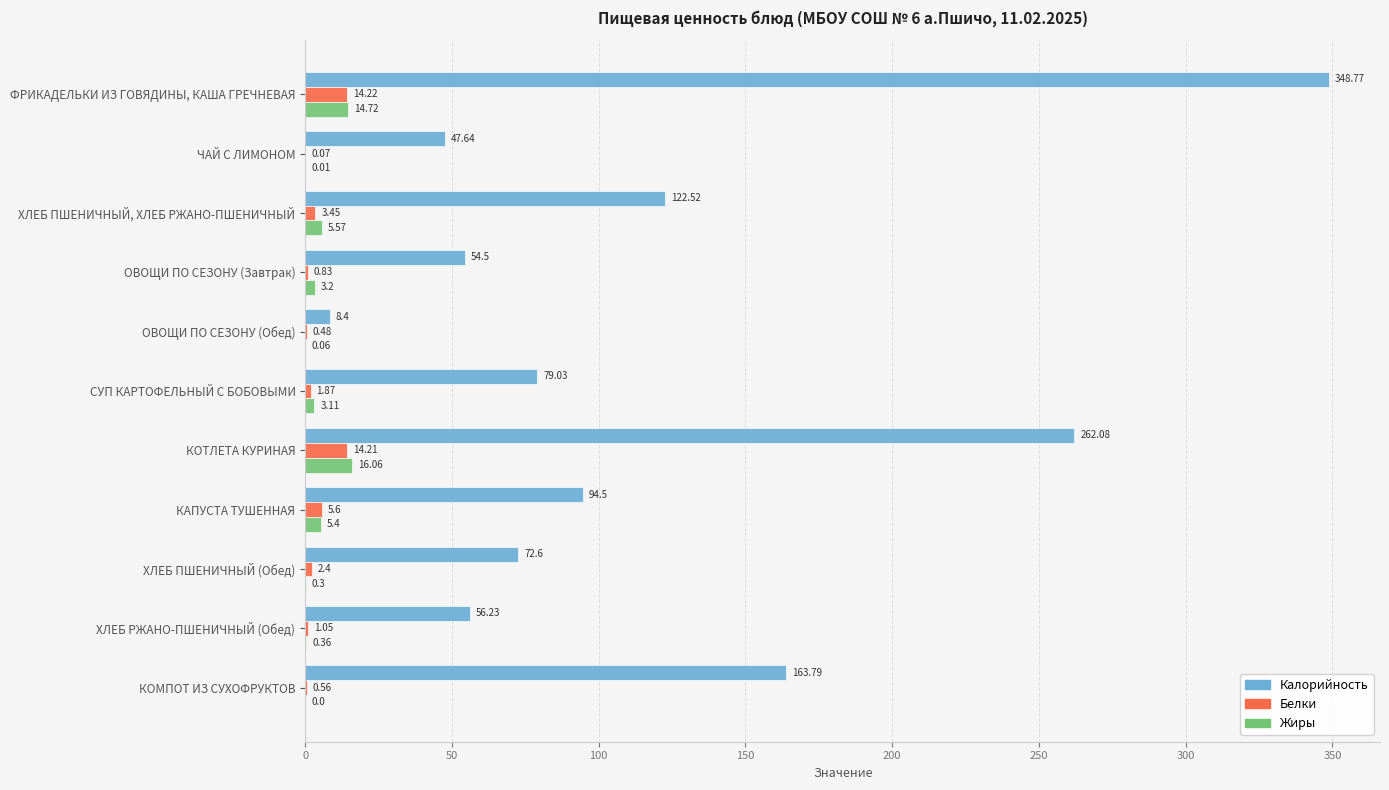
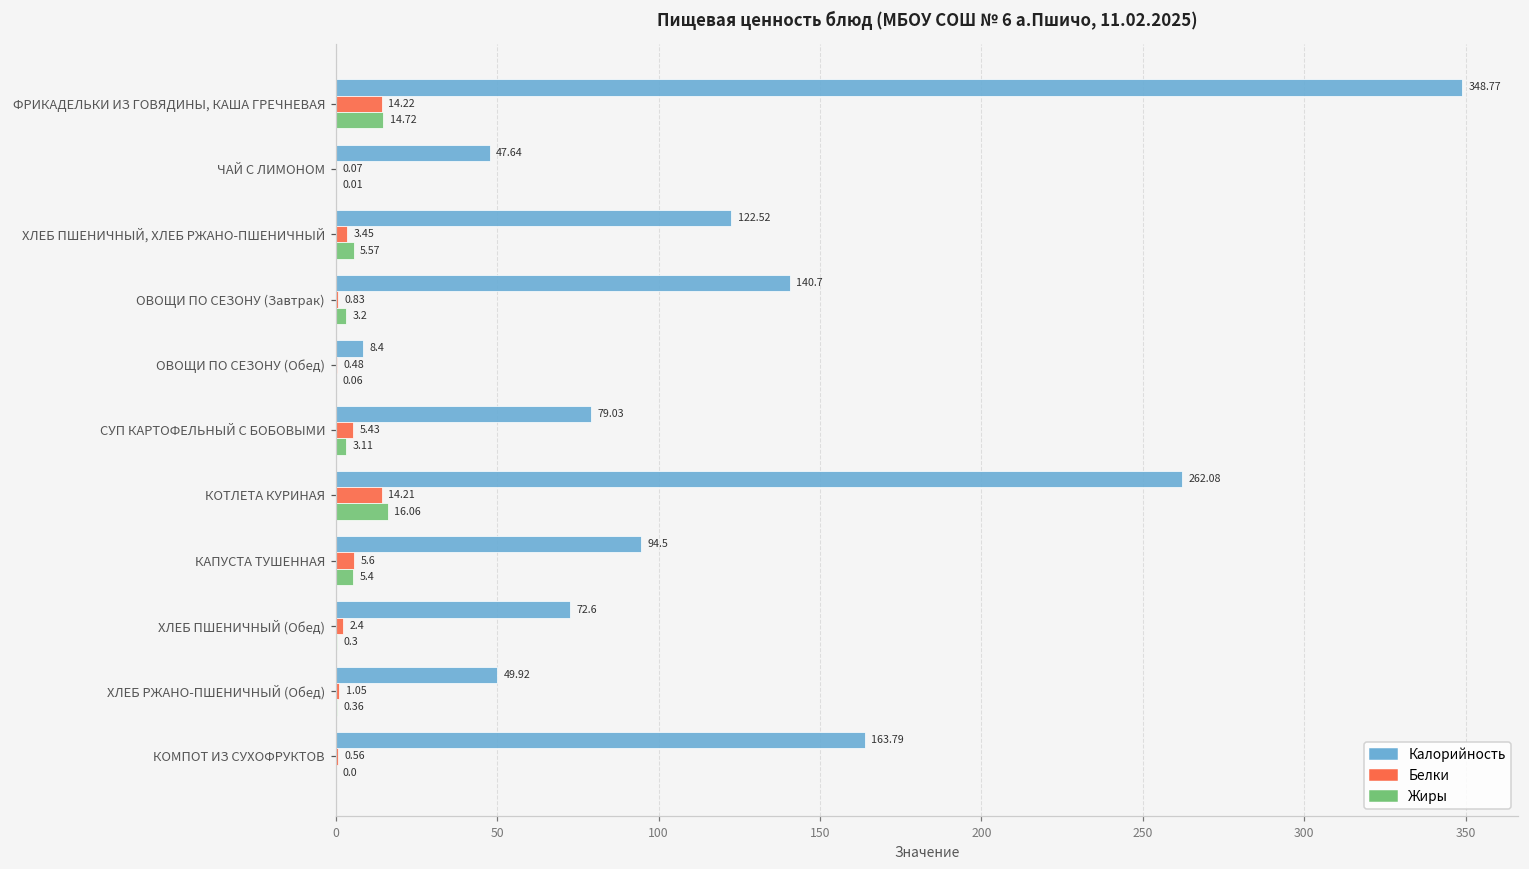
Калорийность, ОВОЩИ ПО СЕЗОНУ (Завтрак): 54.5 -> 140.7
Белки, СУП КАРТОФЕЛЬНЫЙ С БОБОВЫМИ: 1.87 -> 5.43
Калорийность, ХЛЕБ РЖАНО-ПШЕНИЧНЫЙ (Обед): 56.23 -> 49.92
